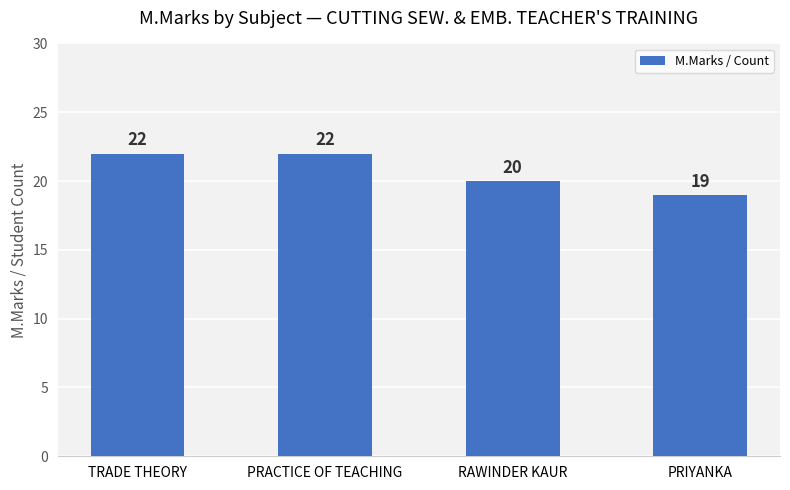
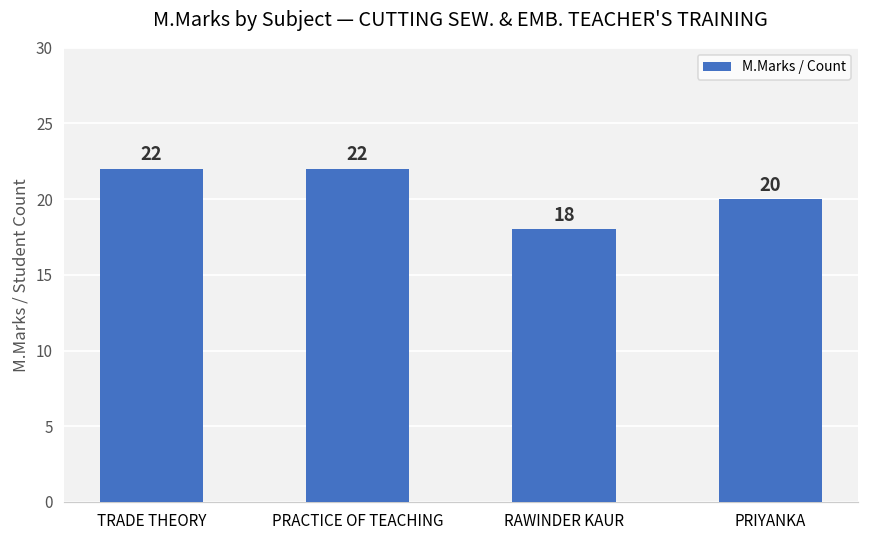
RAWINDER KAUR: 20 -> 18
PRIYANKA: 19 -> 20
